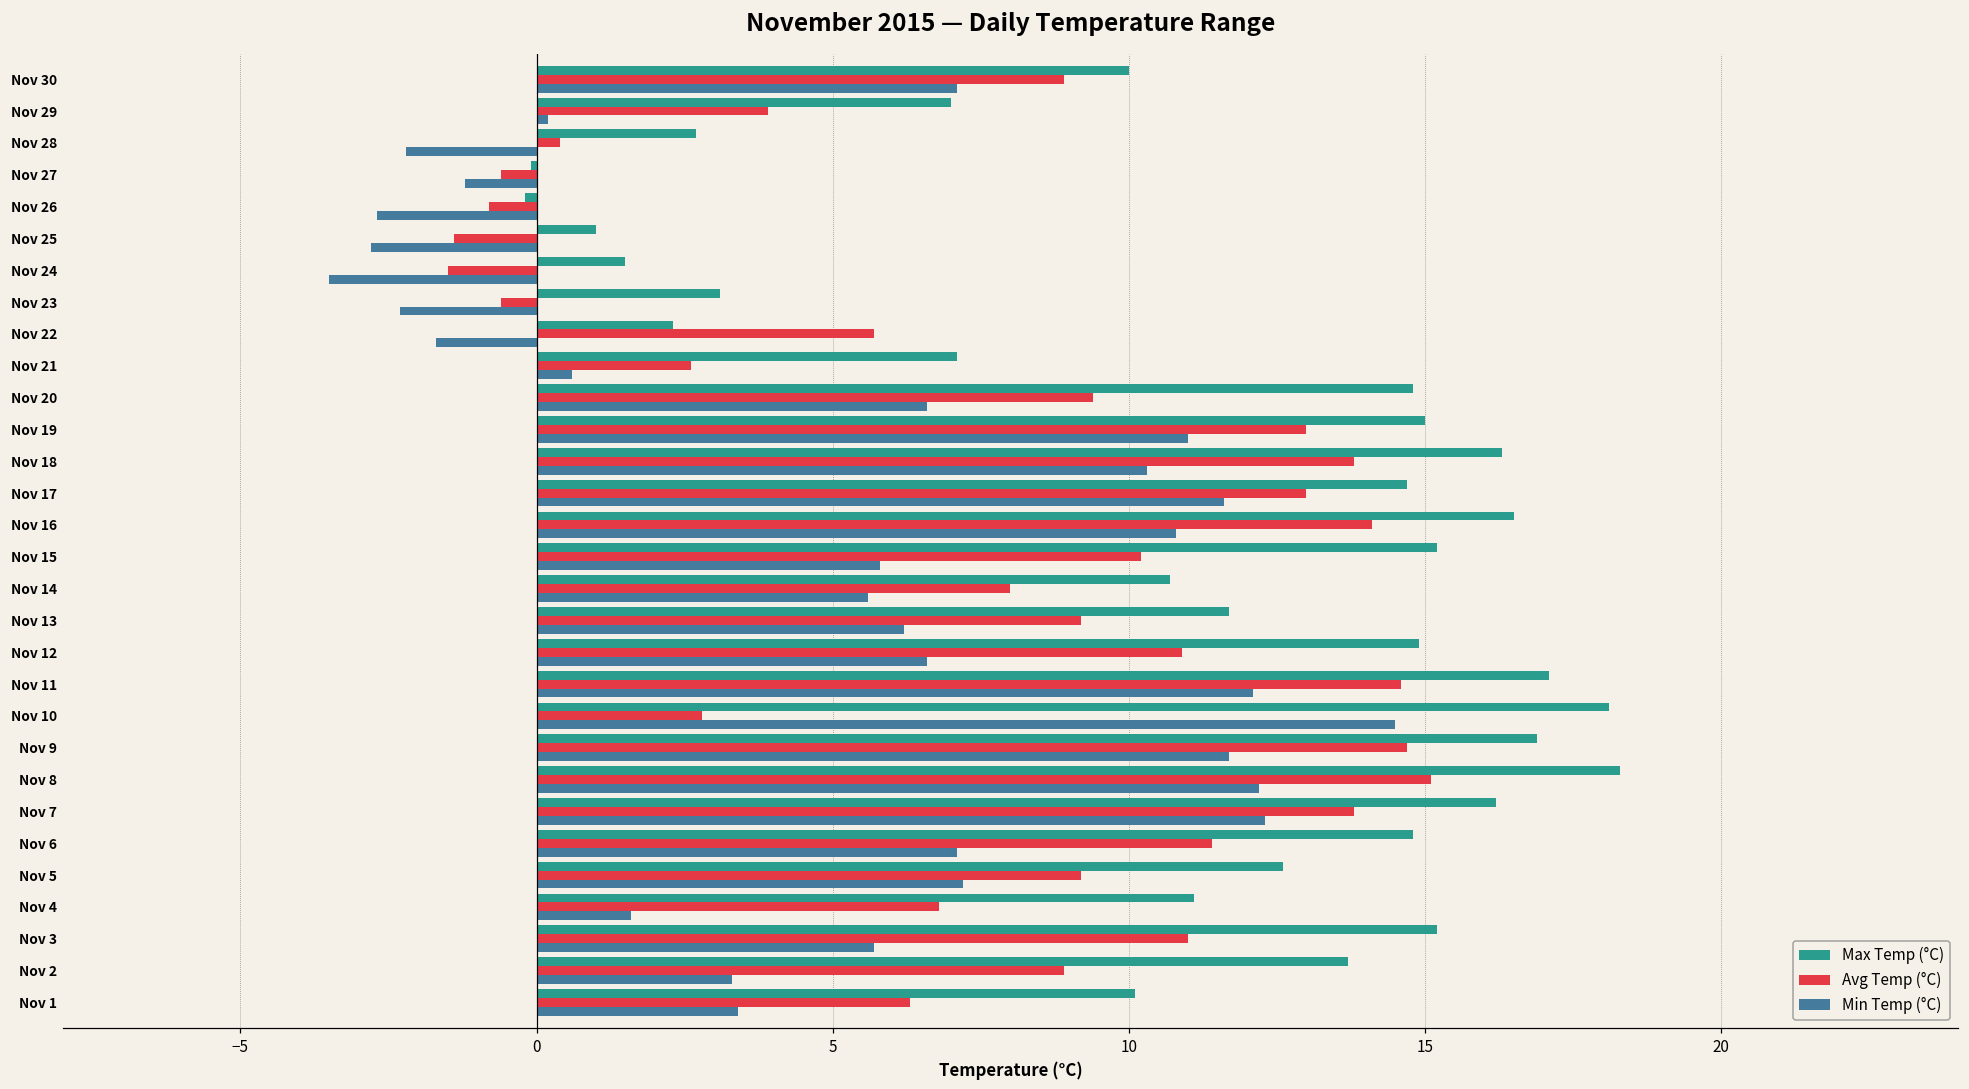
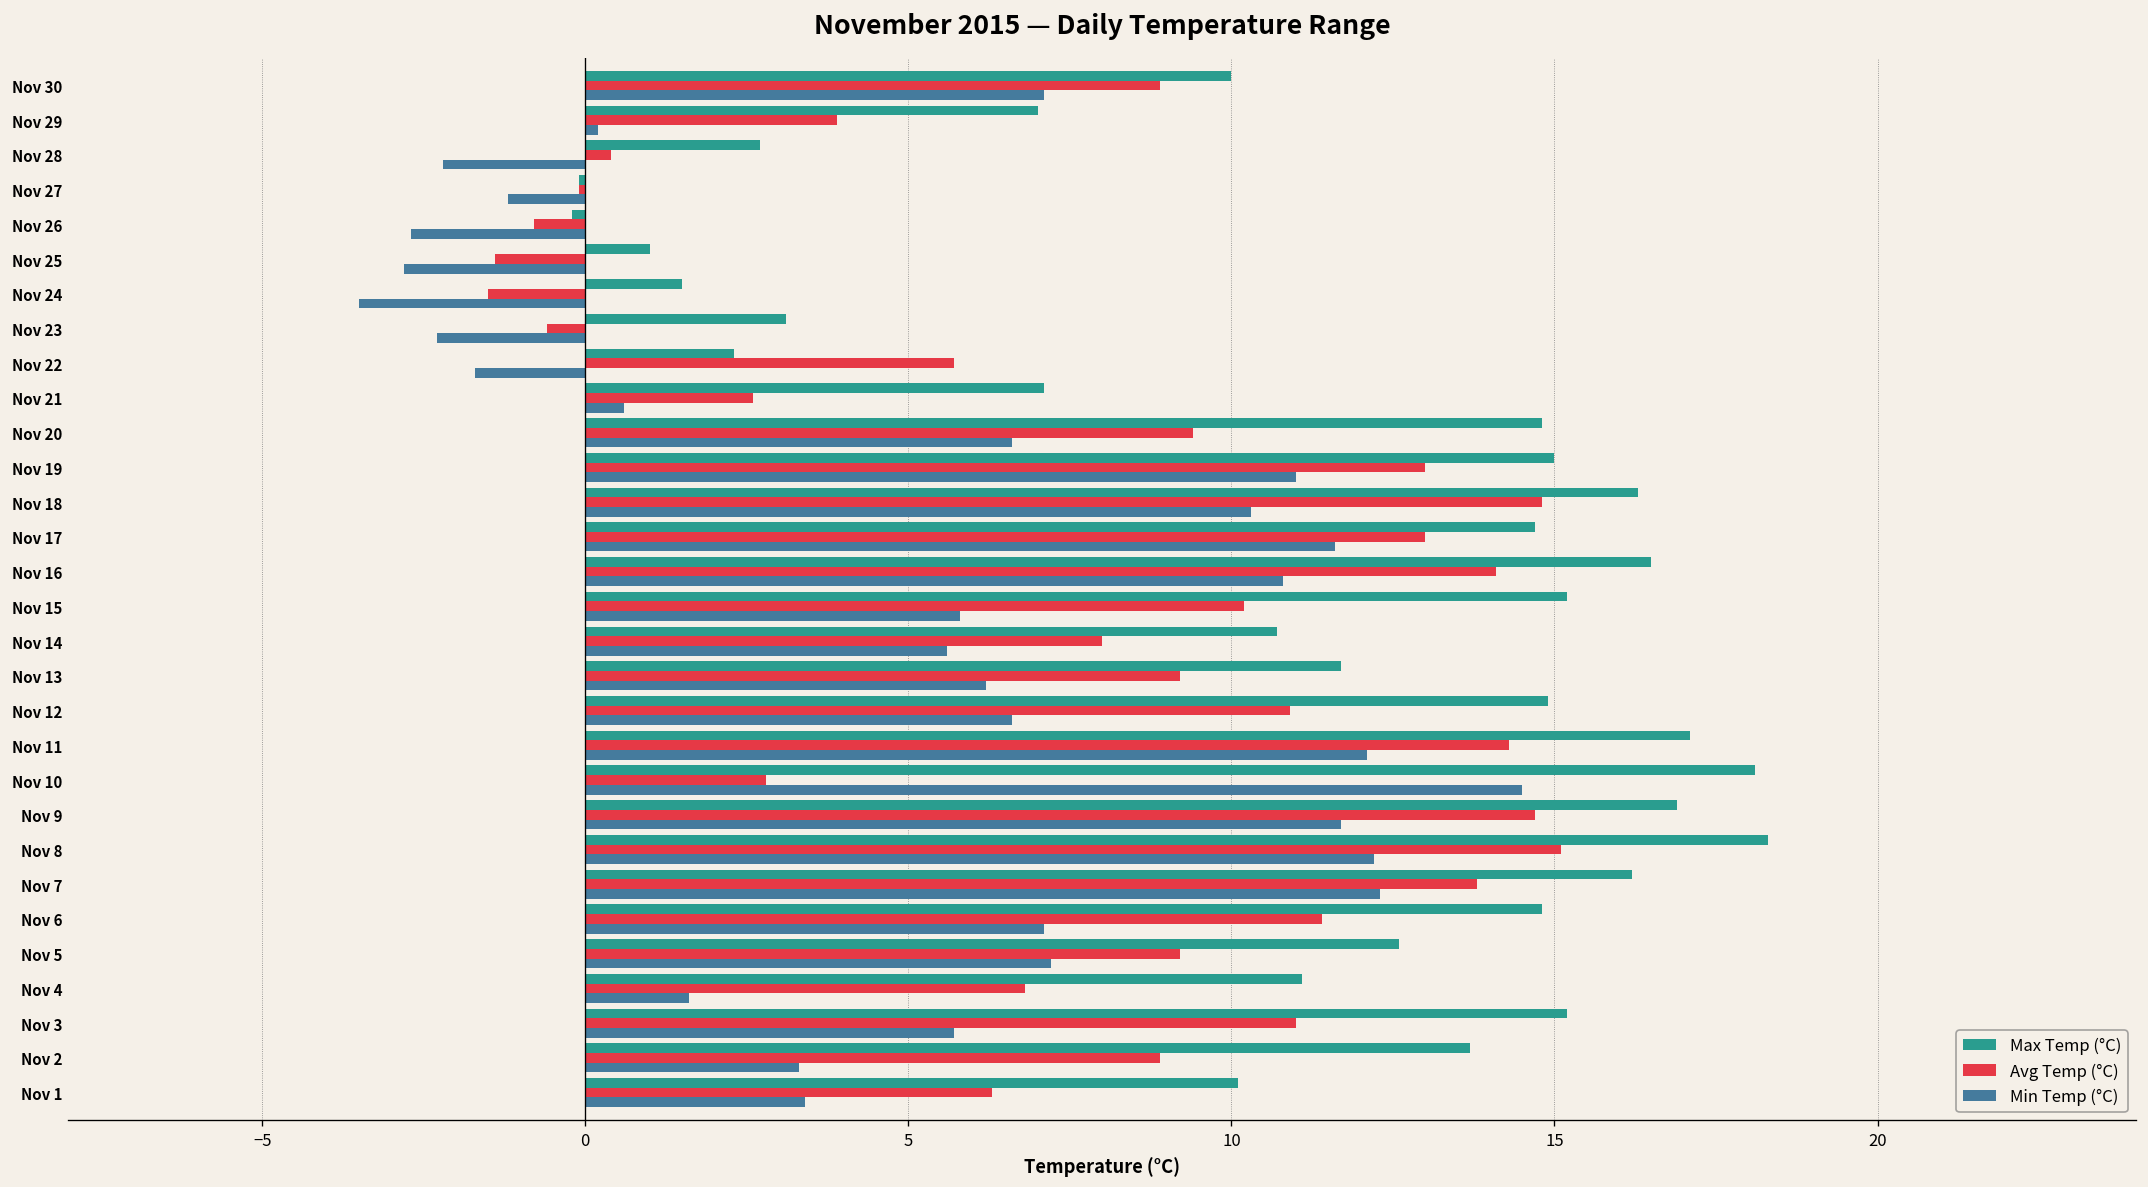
Avg Temp (°C), Nov 27: -0.6 -> -0.1
Avg Temp (°C), Nov 18: 13.8 -> 14.8
Avg Temp (°C), Nov 11: 14.6 -> 14.3
